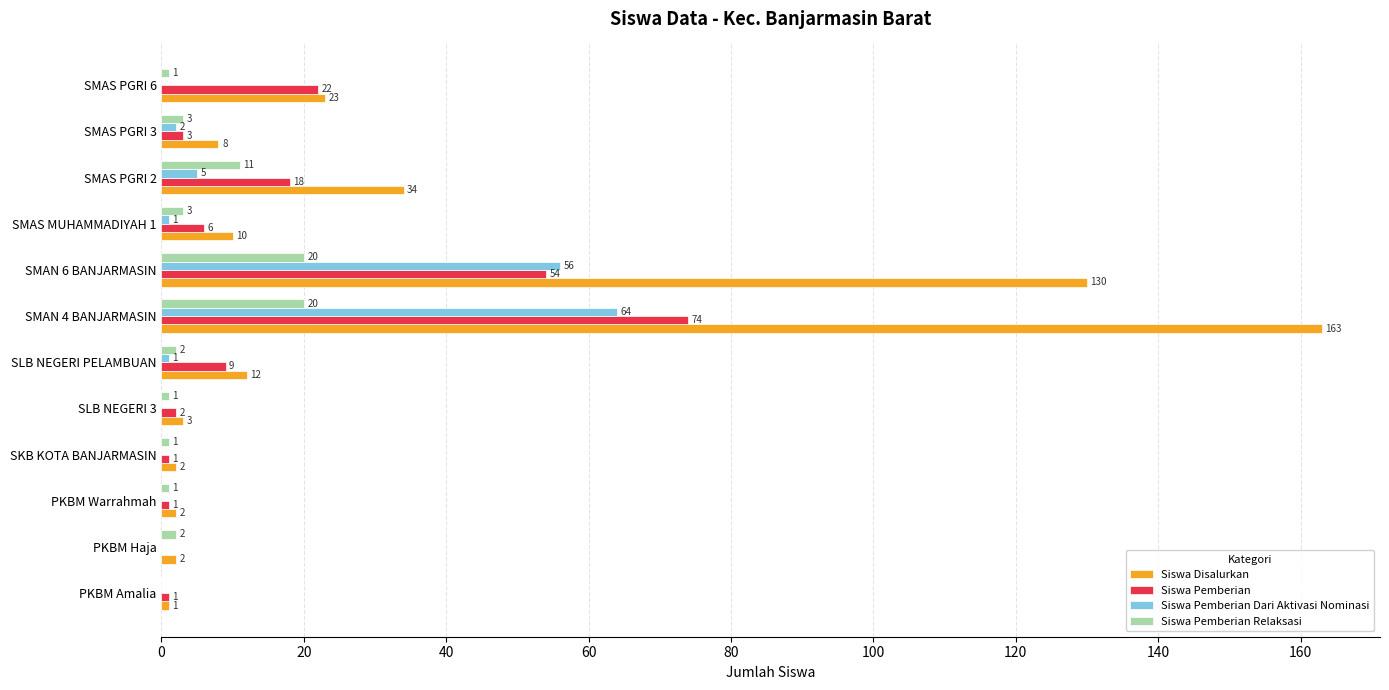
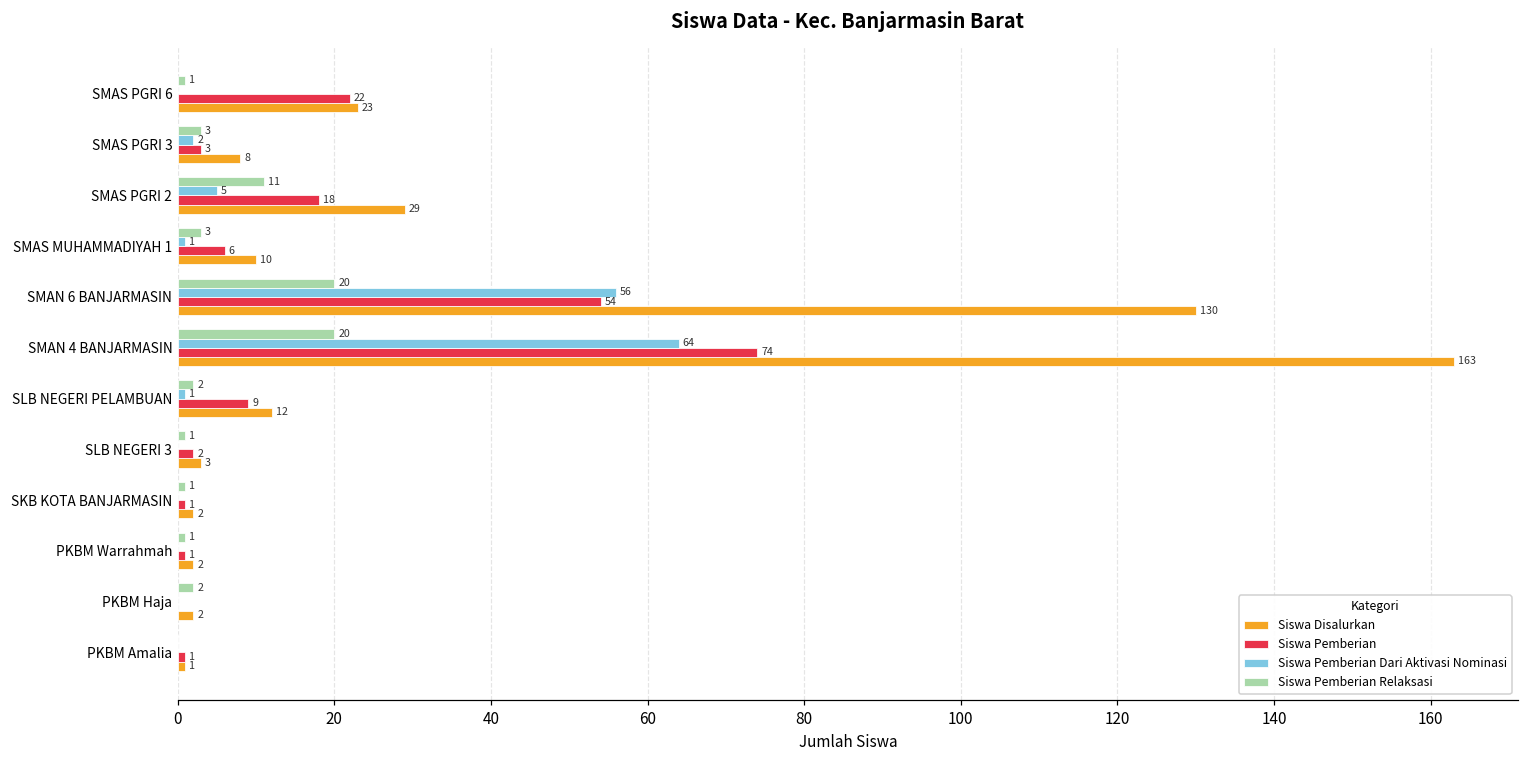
Siswa Disalurkan, SMAS PGRI 2: 34 -> 29
